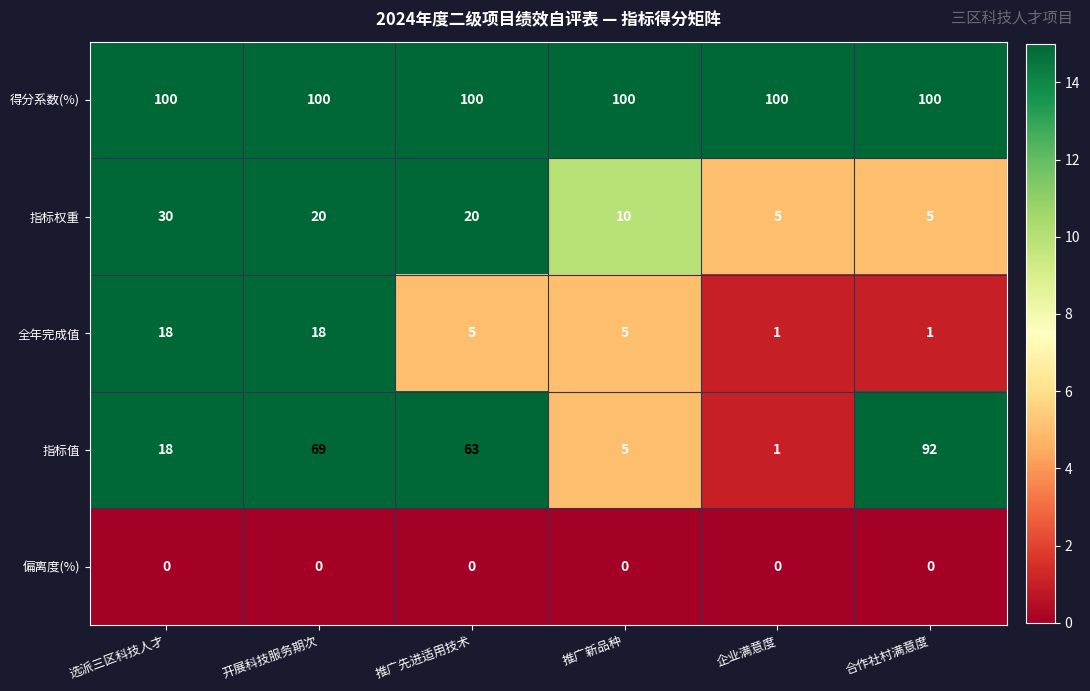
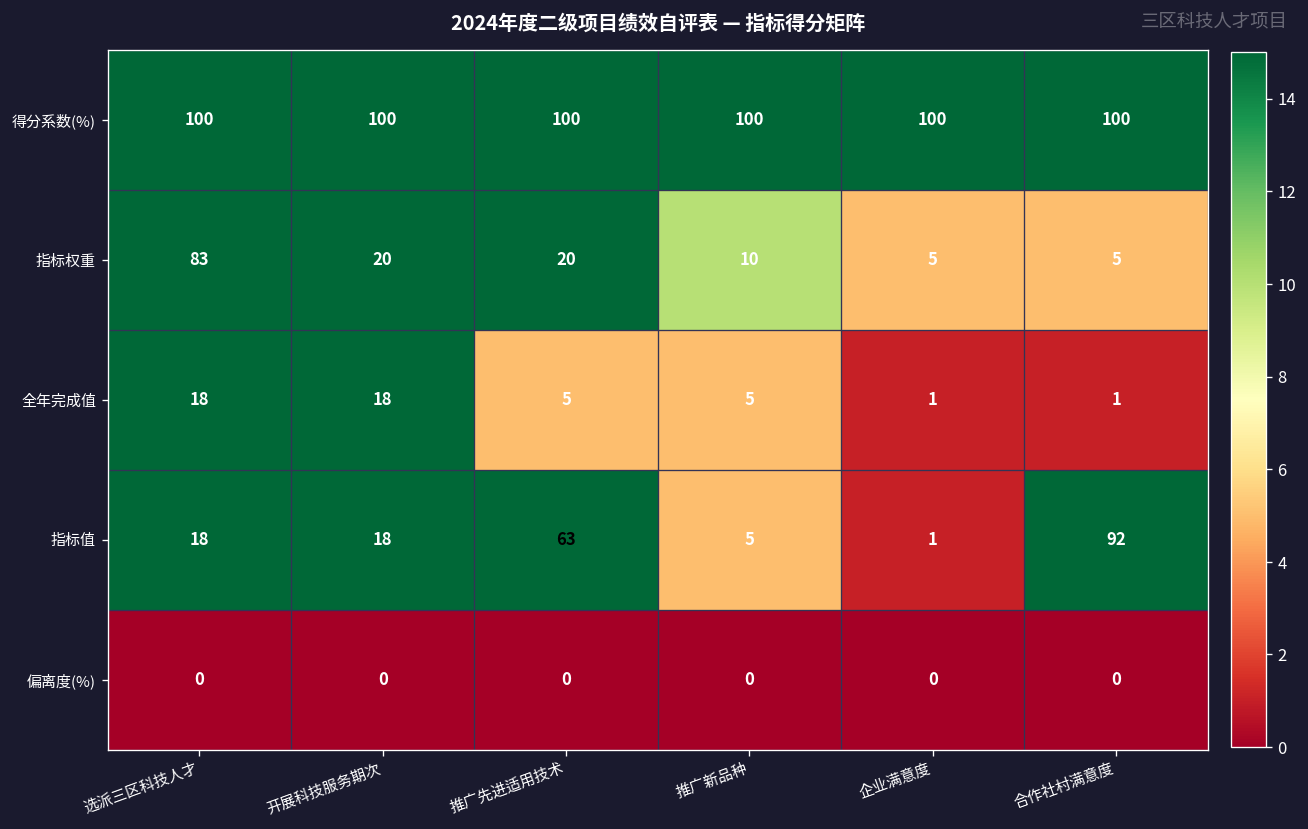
指标权重, 选派三区科技人才: 30 -> 83
指标值, 开展科技服务期次: 69 -> 18
